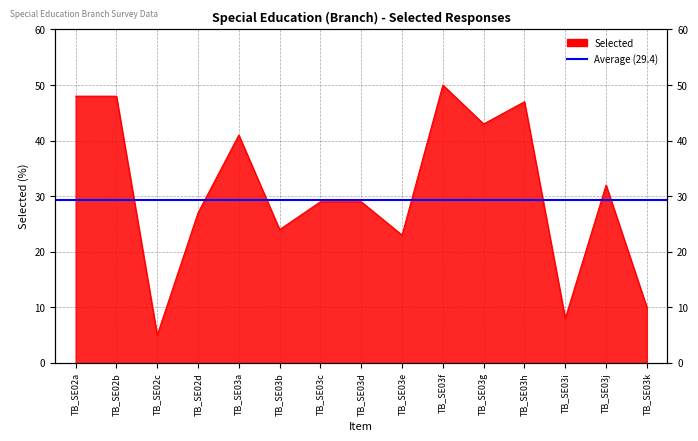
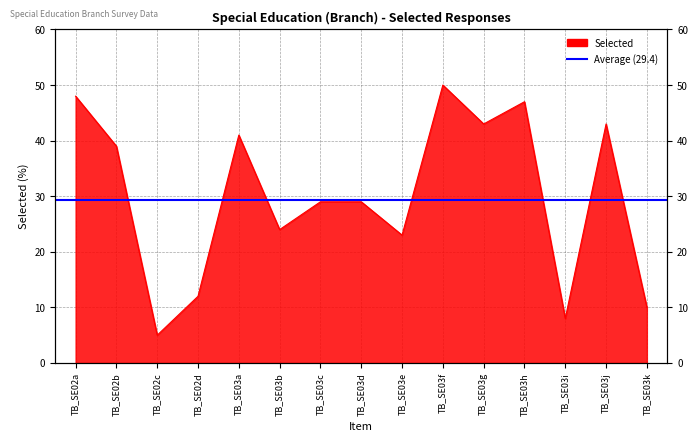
TB_SE02b: 48 -> 39
TB_SE02d: 27 -> 12
TB_SE03j: 32 -> 43
